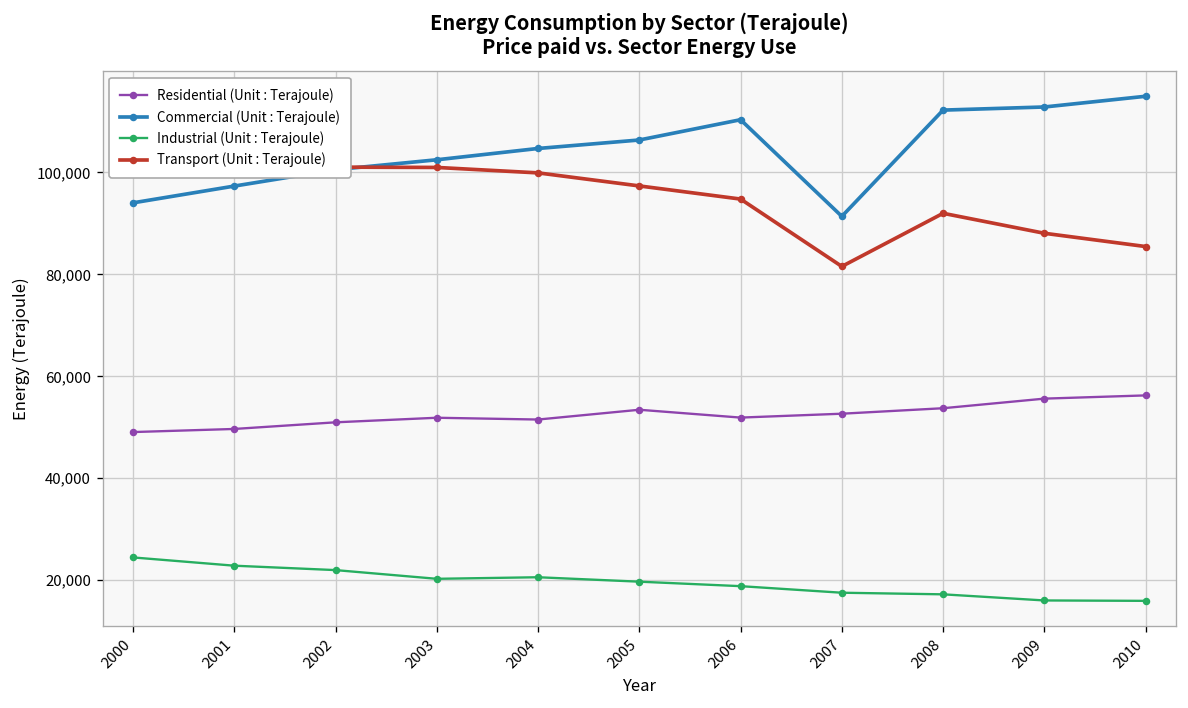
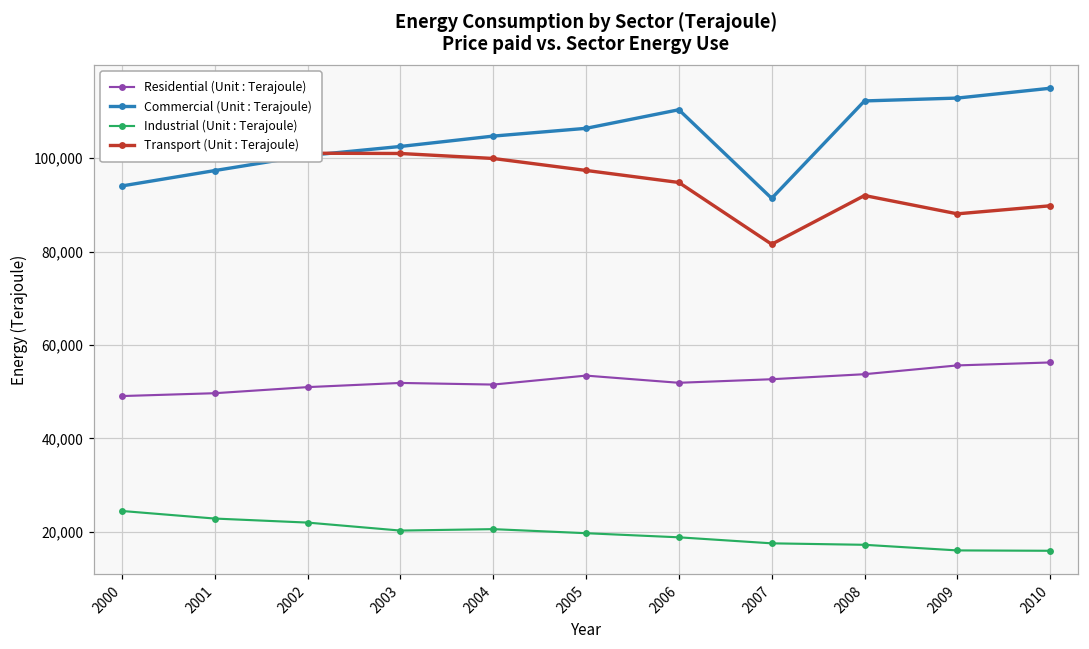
Transport (Unit : Terajoule), 2010: 85,000 -> 90,000
